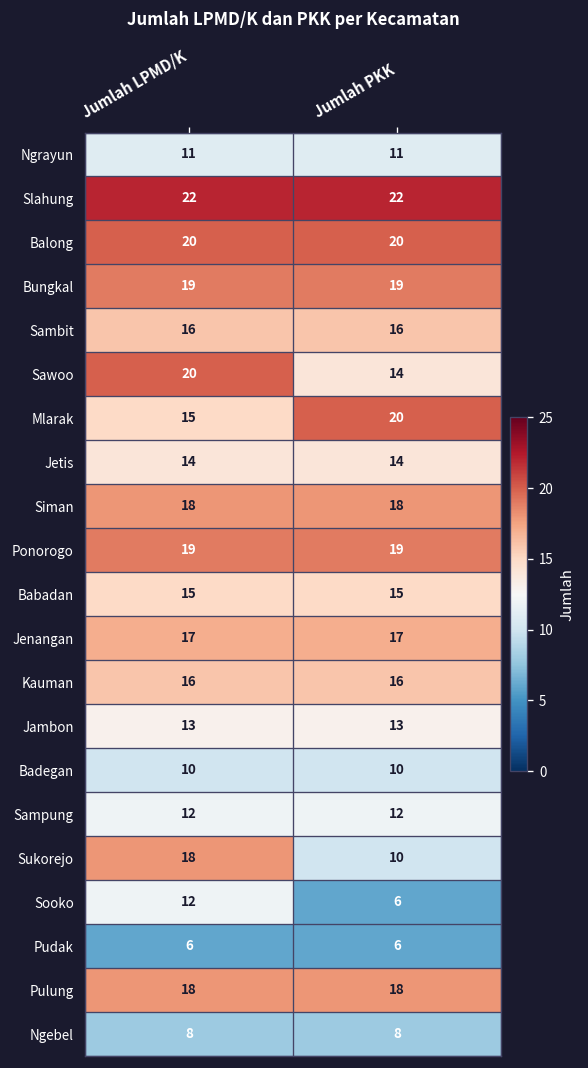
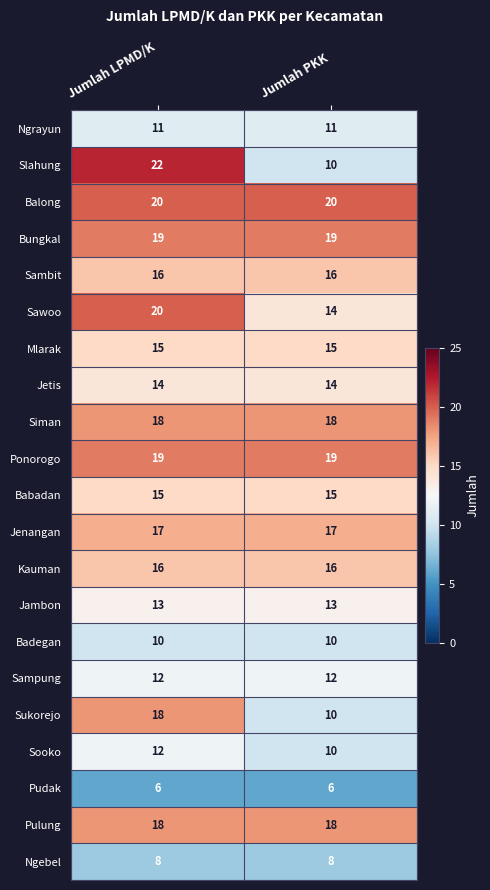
Slahung, Jumlah PKK: 22 -> 10
Mlarak, Jumlah PKK: 20 -> 15
Sooko, Jumlah PKK: 6 -> 10
